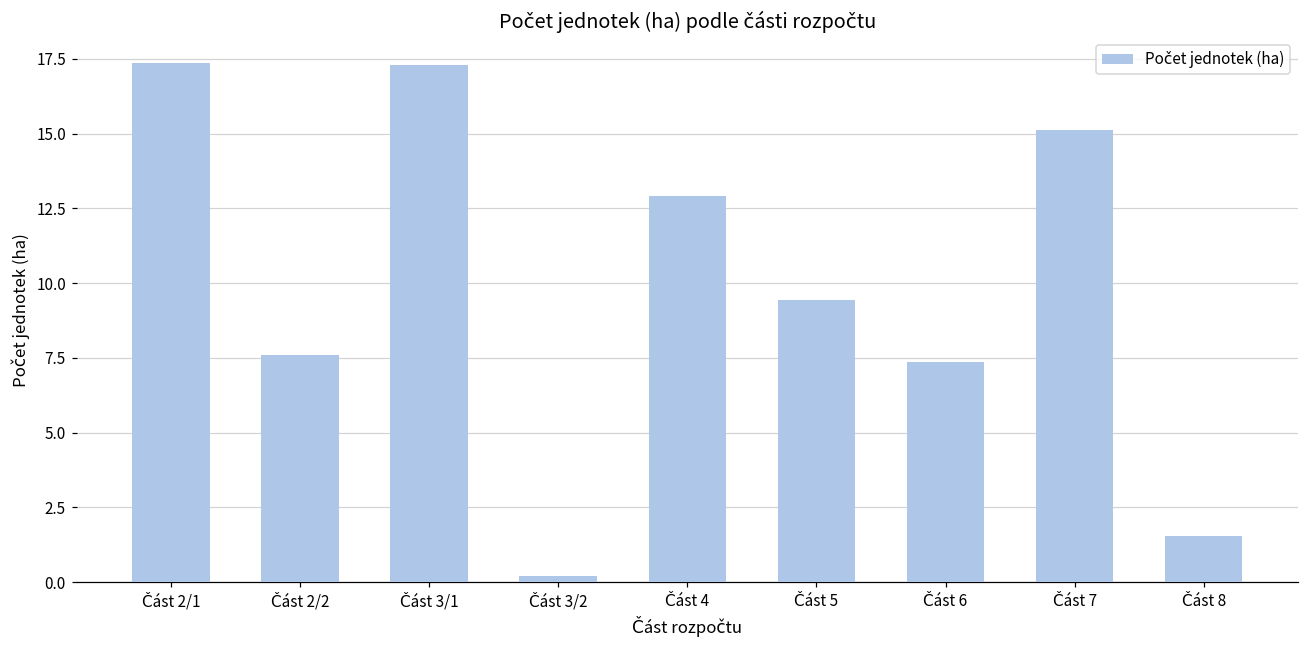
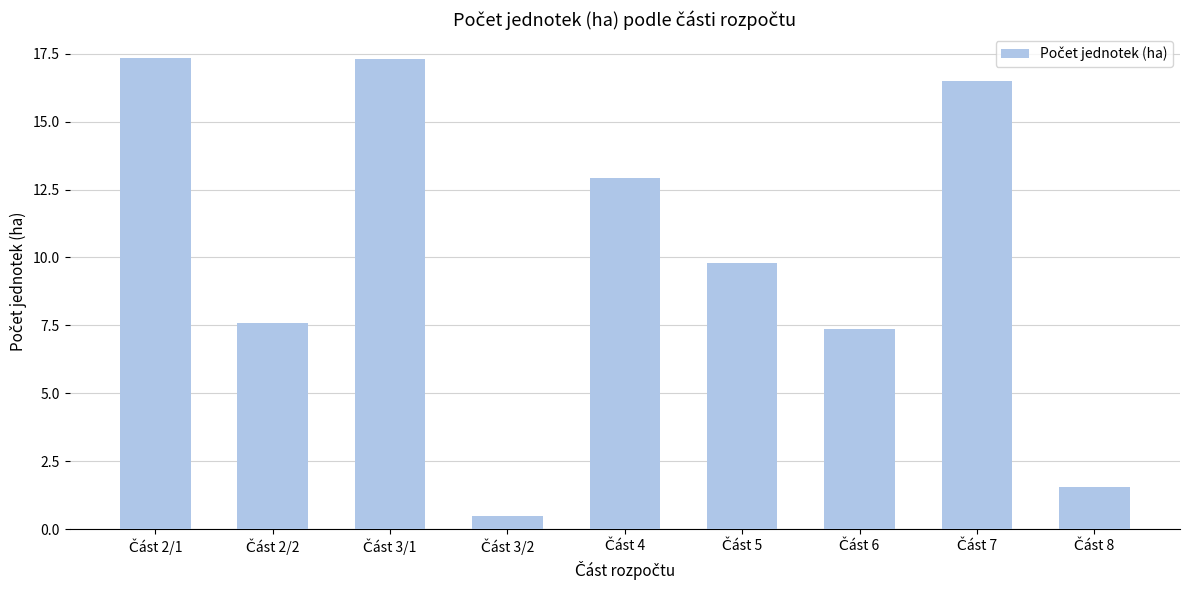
Část 3/2: 0.2 -> 0.5
Část 5: 9.4 -> 9.8
Část 7: 15.1 -> 16.5
